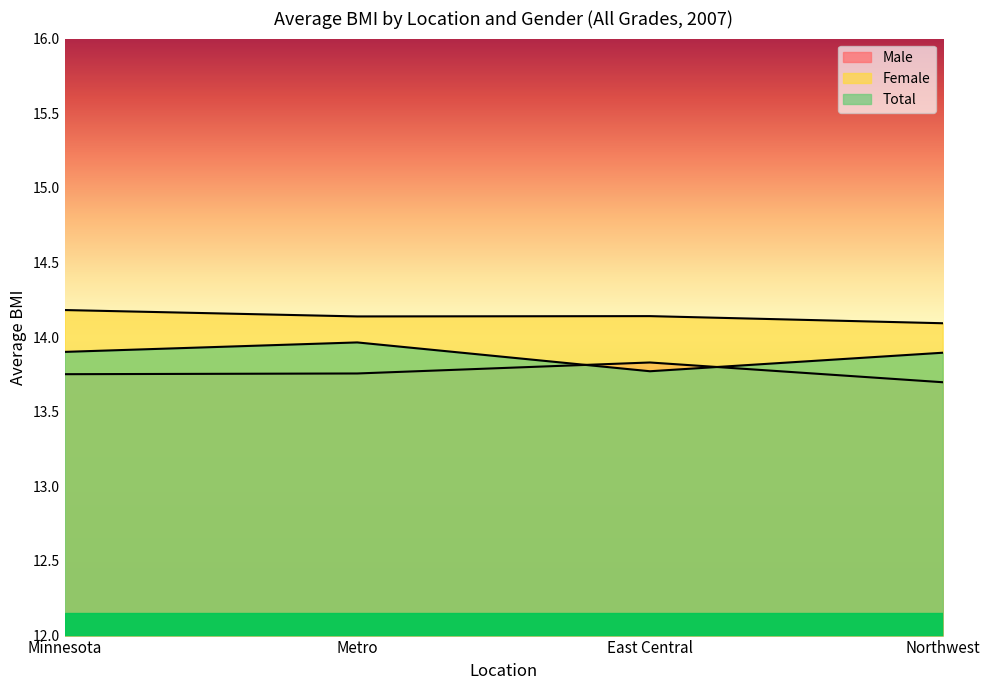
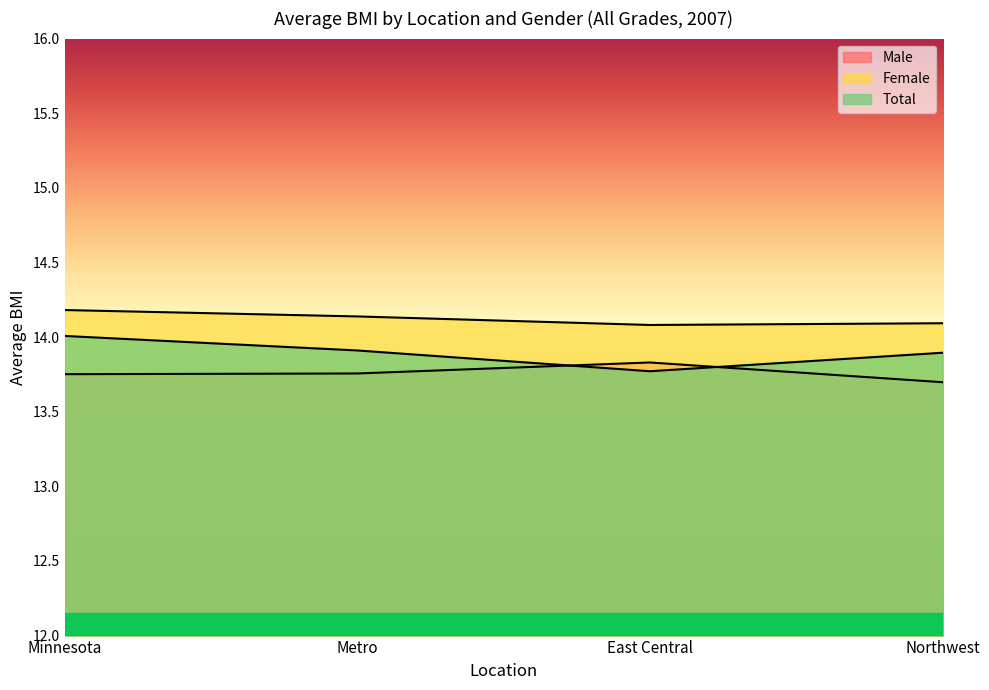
Total, Minnesota: 13.90 -> 14.01
Total, Metro: 13.96 -> 13.91
Female, East Central: 14.14 -> 14.08
